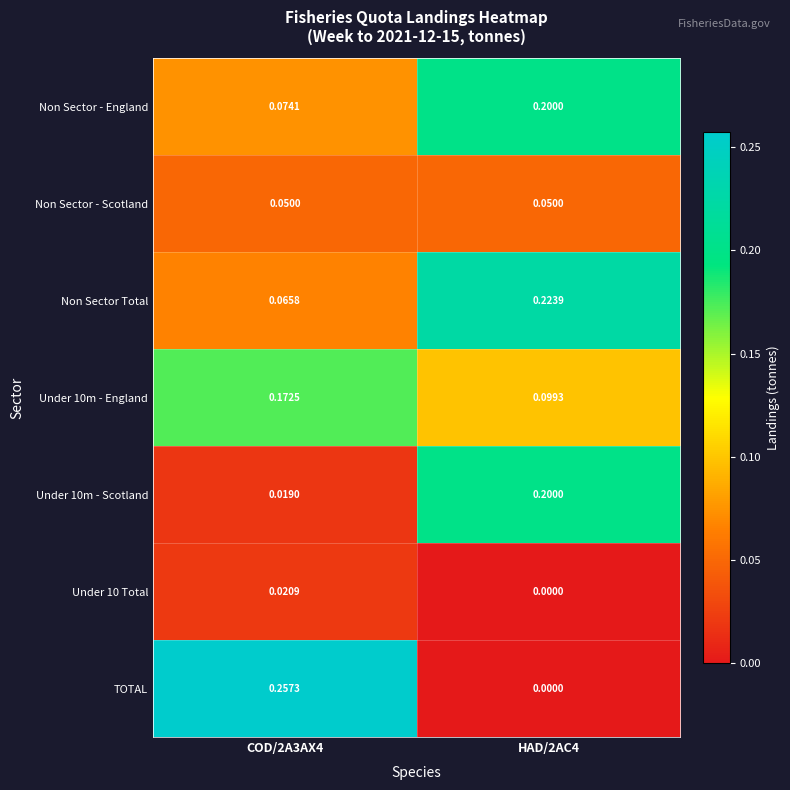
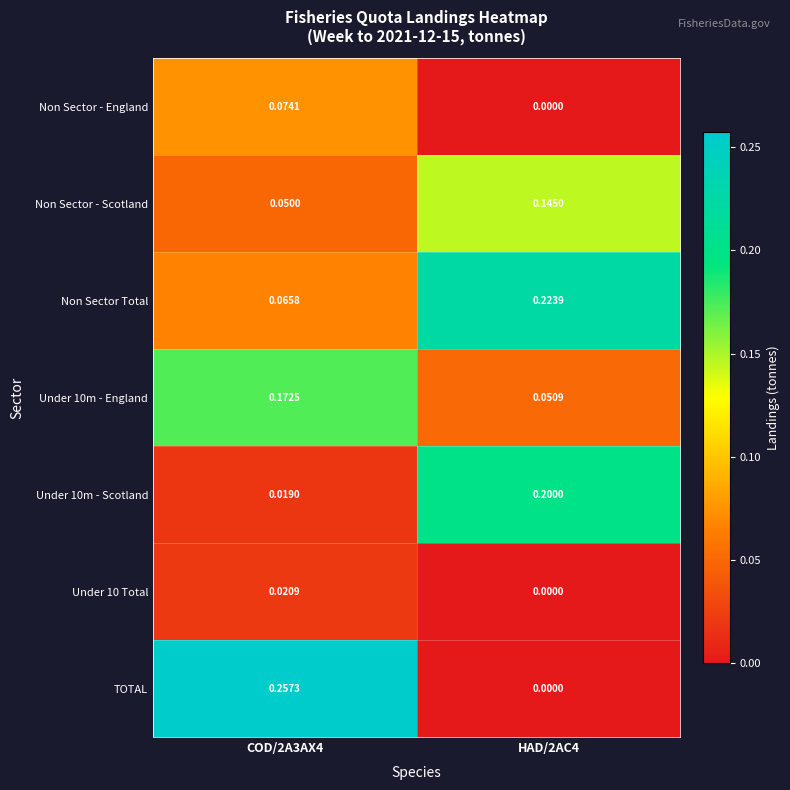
Non Sector - England, HAD/2AC4: 0.2000 -> 0.0000
Non Sector - Scotland, HAD/2AC4: 0.0500 -> 0.1450
Under 10m - England, HAD/2AC4: 0.0993 -> 0.0509
